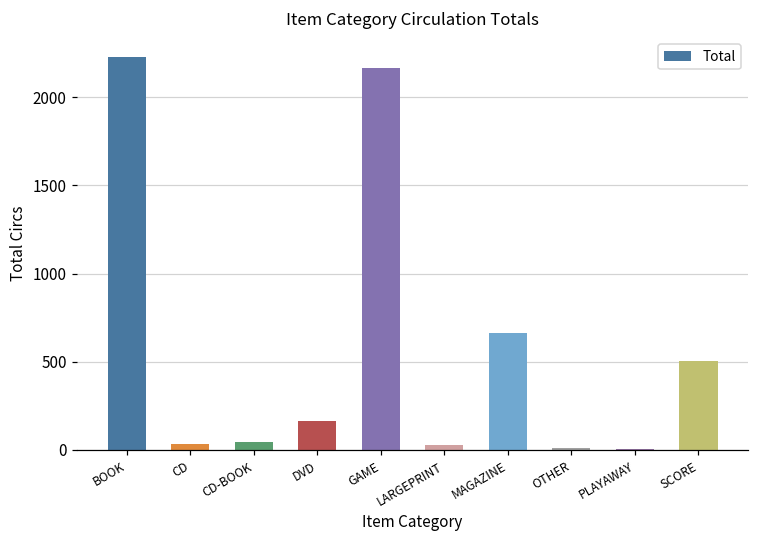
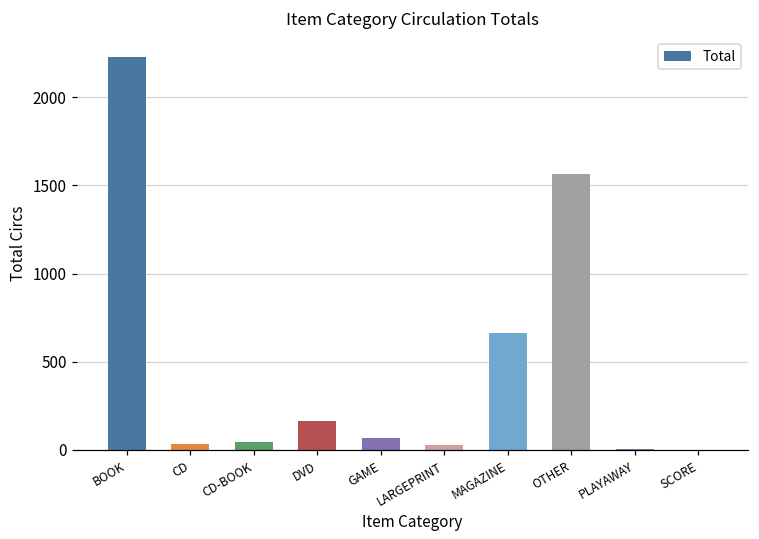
GAME: 2170 -> 70
OTHER: 10 -> 1570
SCORE: 510 -> 0
